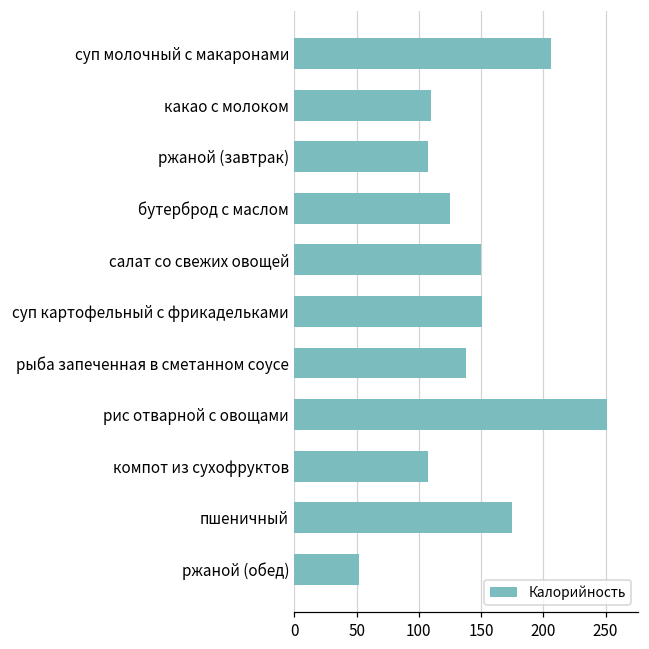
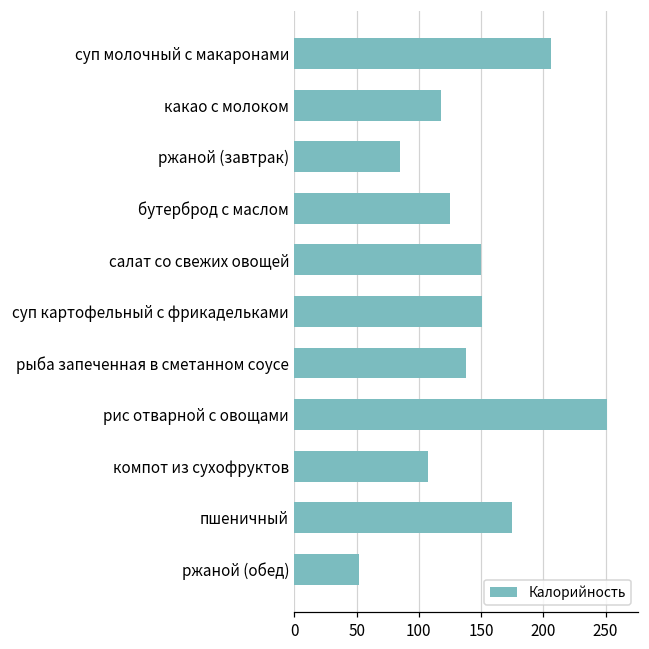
какао с молоком: 110 -> 118
ржаной (завтрак): 107 -> 85
